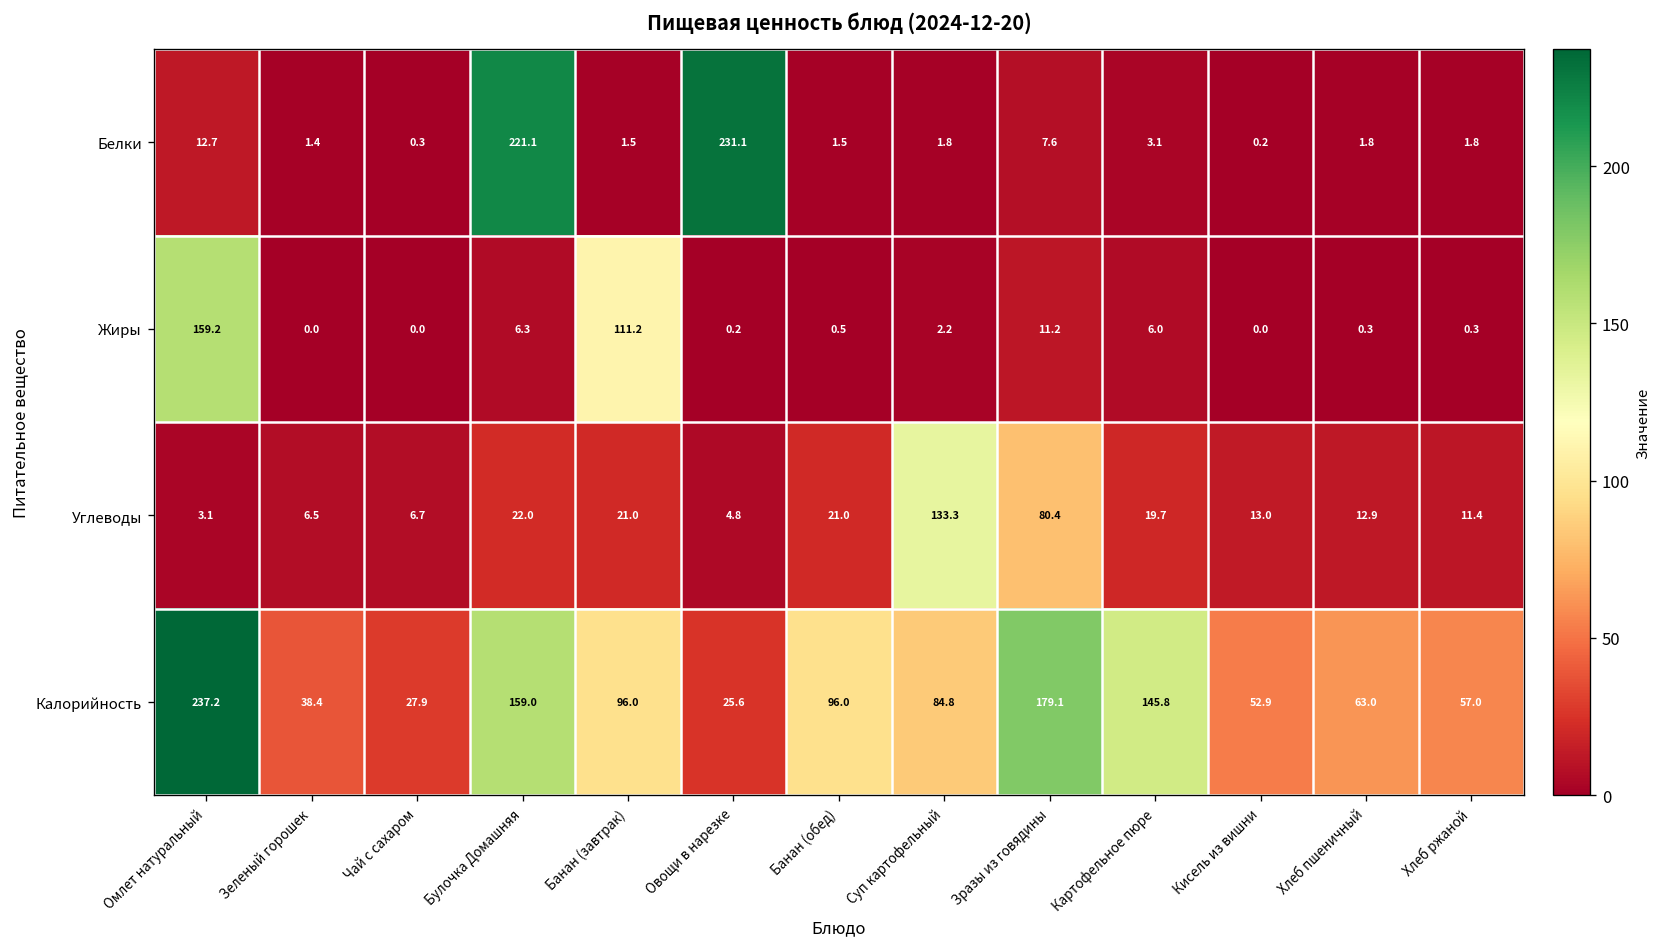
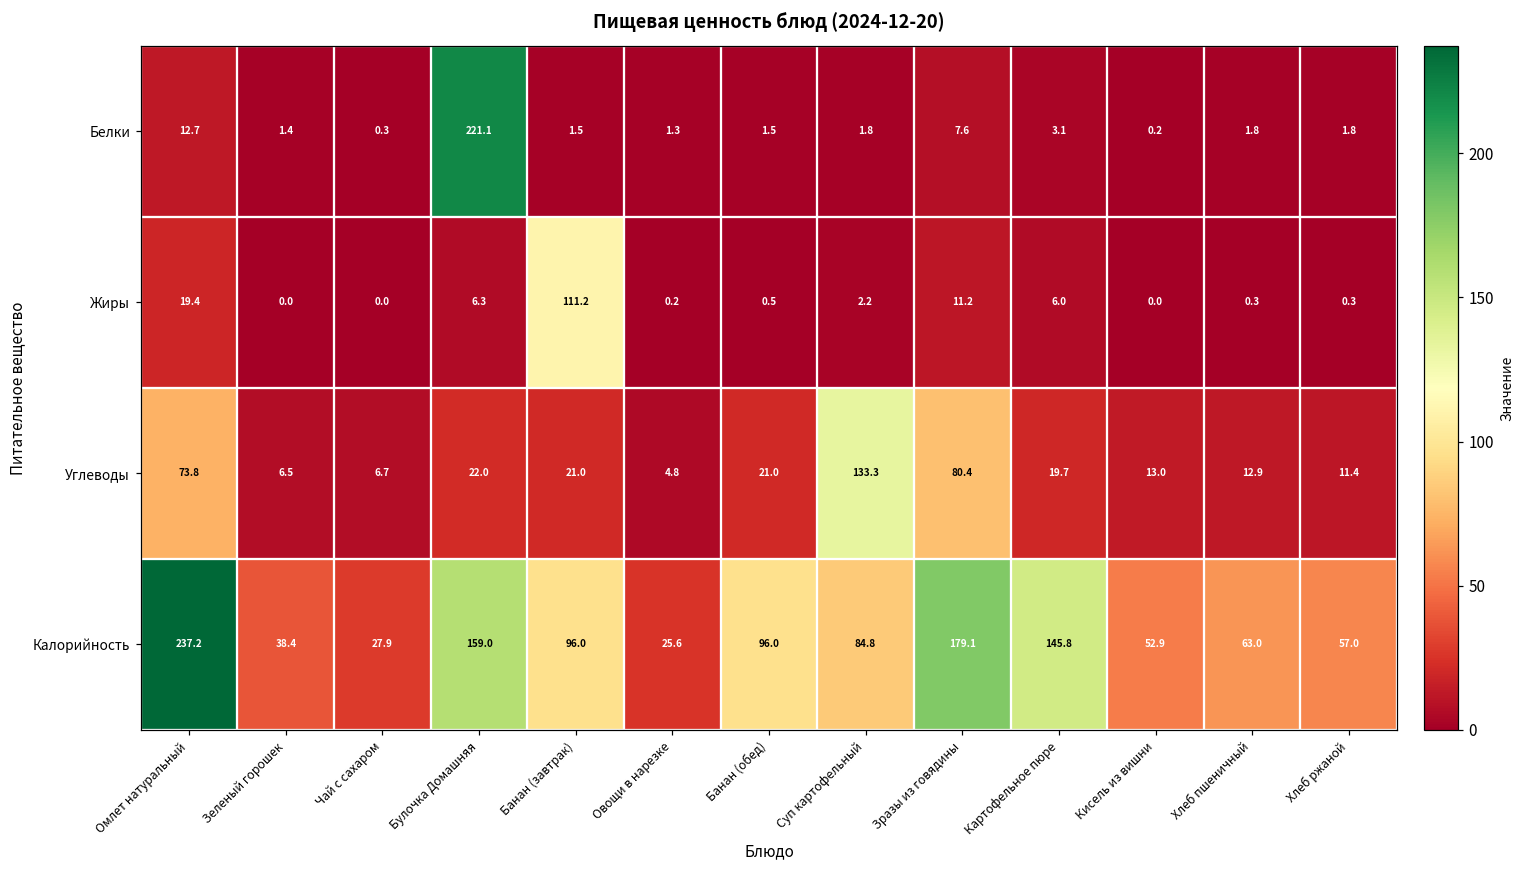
Белки, Овощи в нарезке: 231.1 -> 1.3
Жиры, Омлет натуральный: 159.2 -> 19.4
Углеводы, Омлет натуральный: 3.1 -> 73.8
